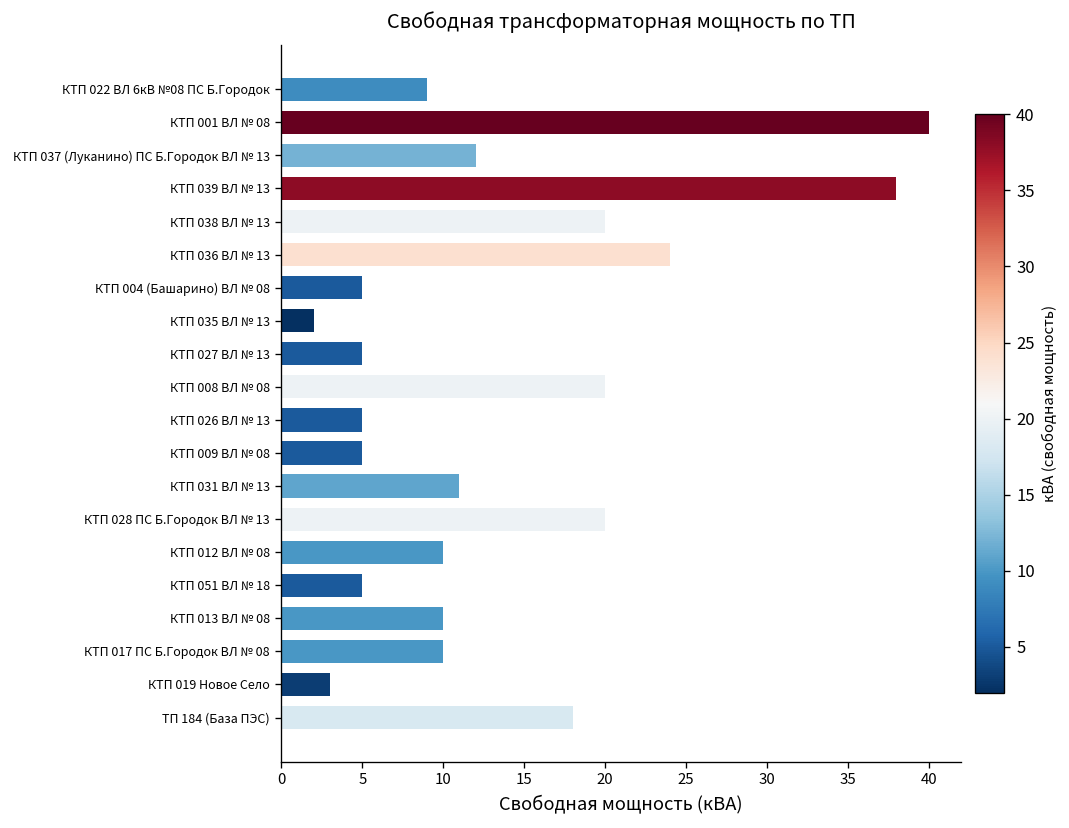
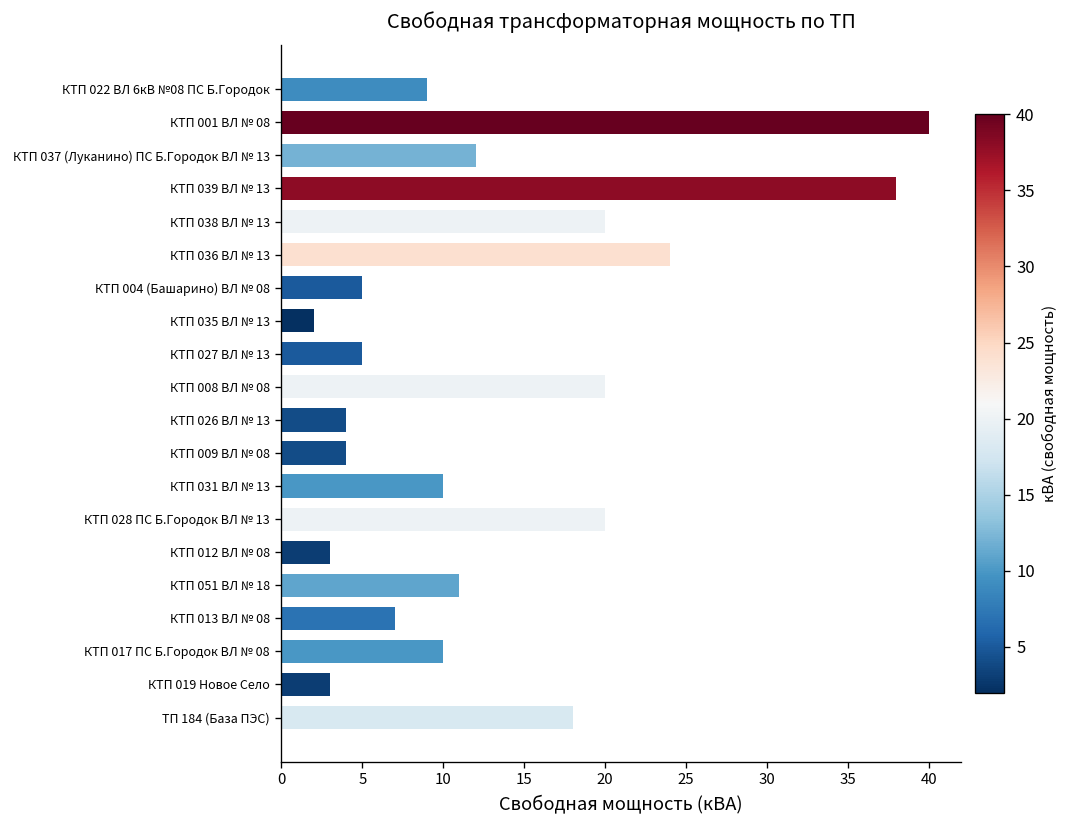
КТП 026 ВЛ № 13: 5 -> 4
КТП 009 ВЛ № 08: 5 -> 4
КТП 031 ВЛ № 13: 11 -> 10
КТП 012 ВЛ № 08: 10 -> 3
КТП 051 ВЛ № 18: 5 -> 11
КТП 013 ВЛ № 08: 10 -> 7
